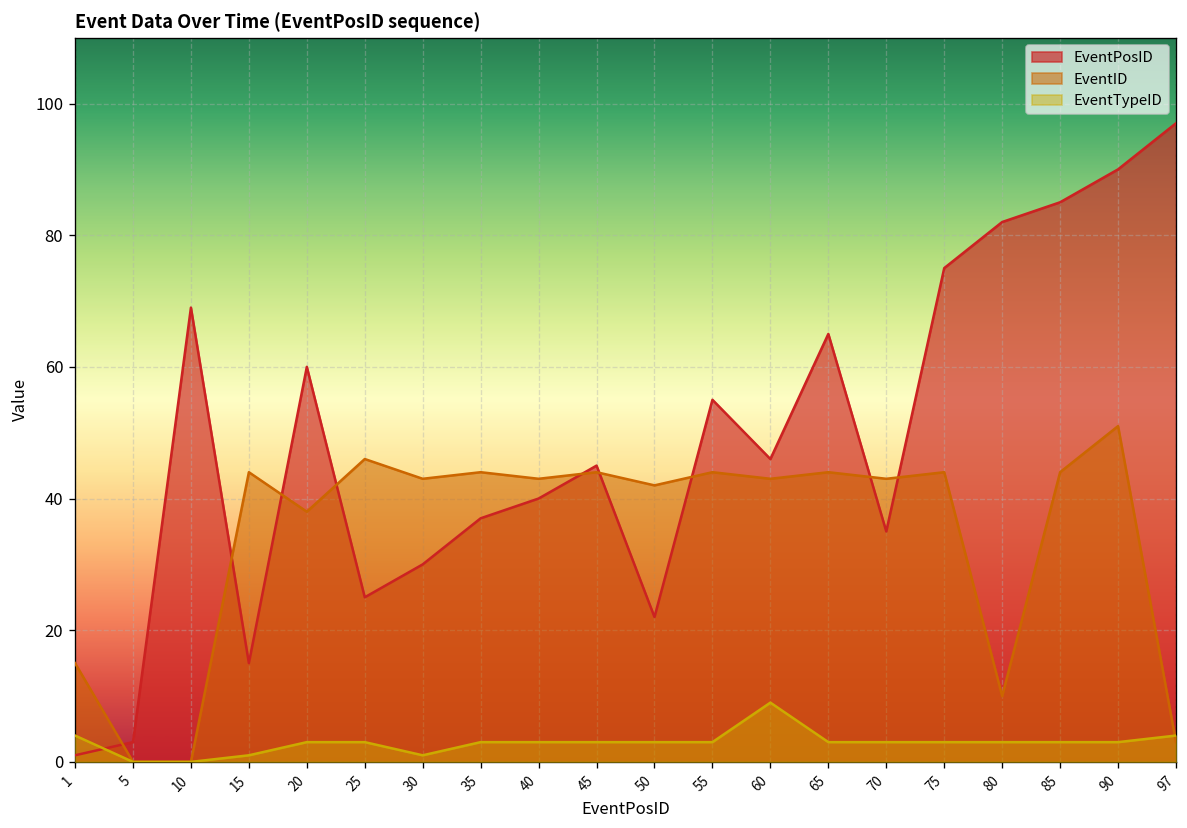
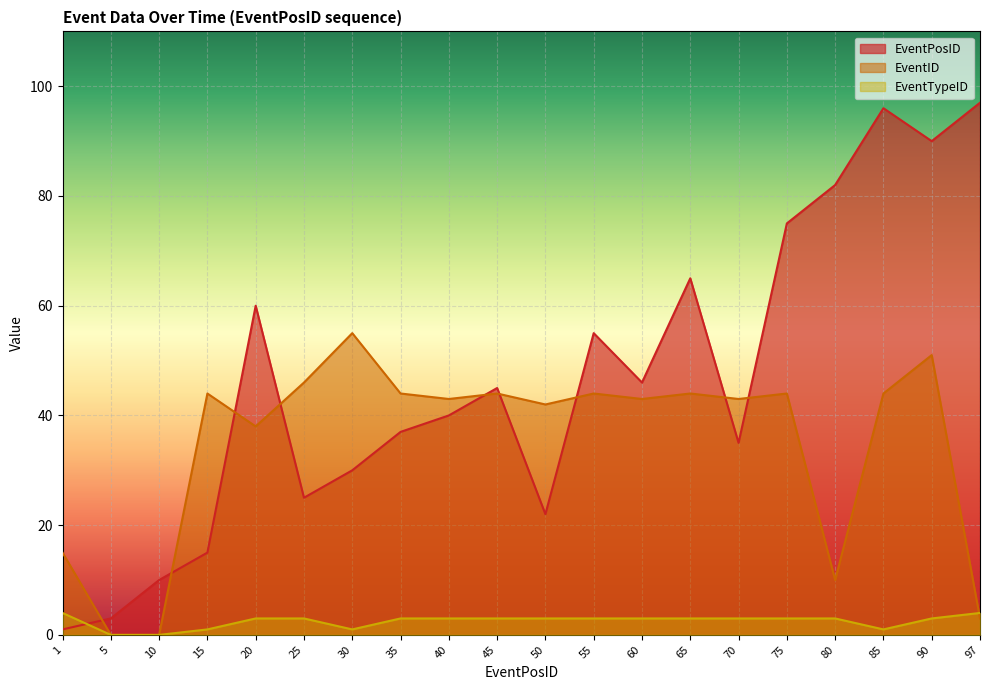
EventPosID, 10: 69 -> 10
EventID, 30: 43 -> 55
EventTypeID, 60: 9 -> 3
EventPosID, 85: 85 -> 96
EventTypeID, 85: 3 -> 1
